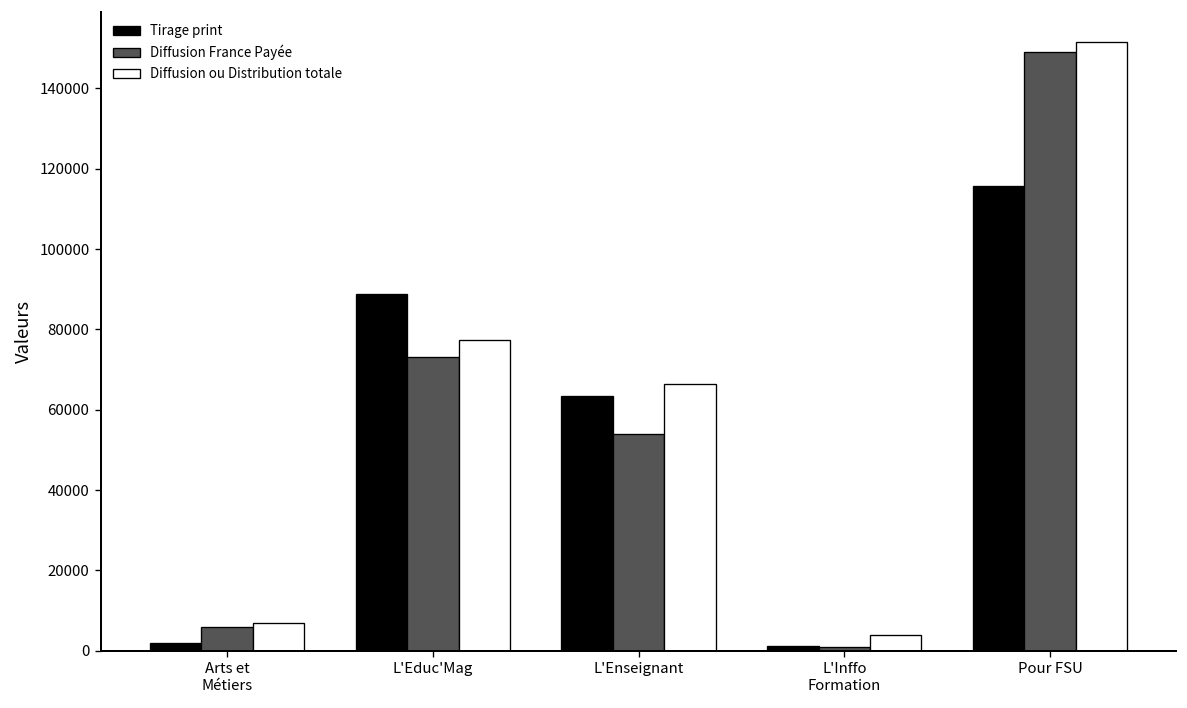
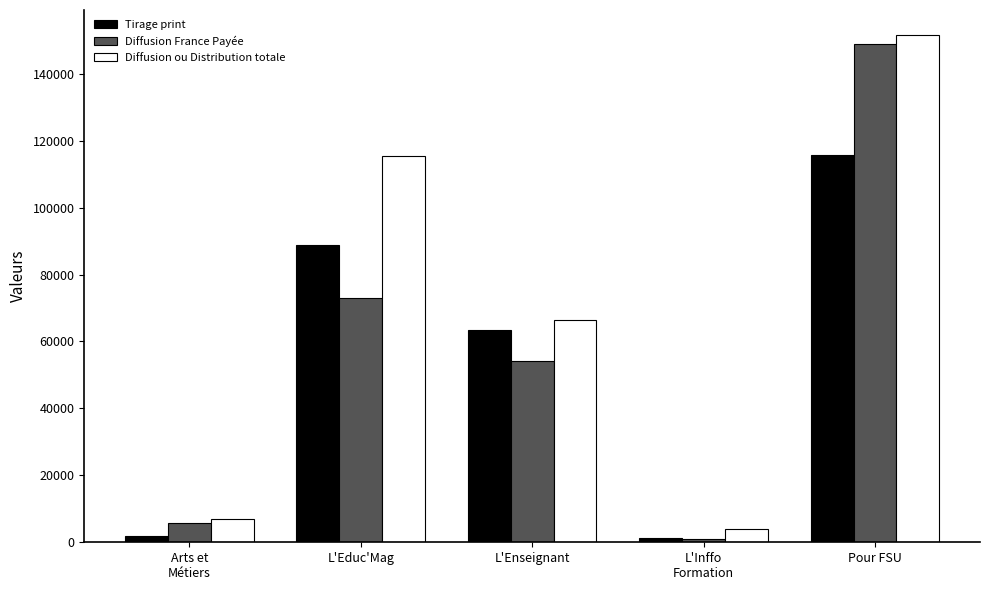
Diffusion ou Distribution totale, L'Educ'Mag: 77000 -> 115000
